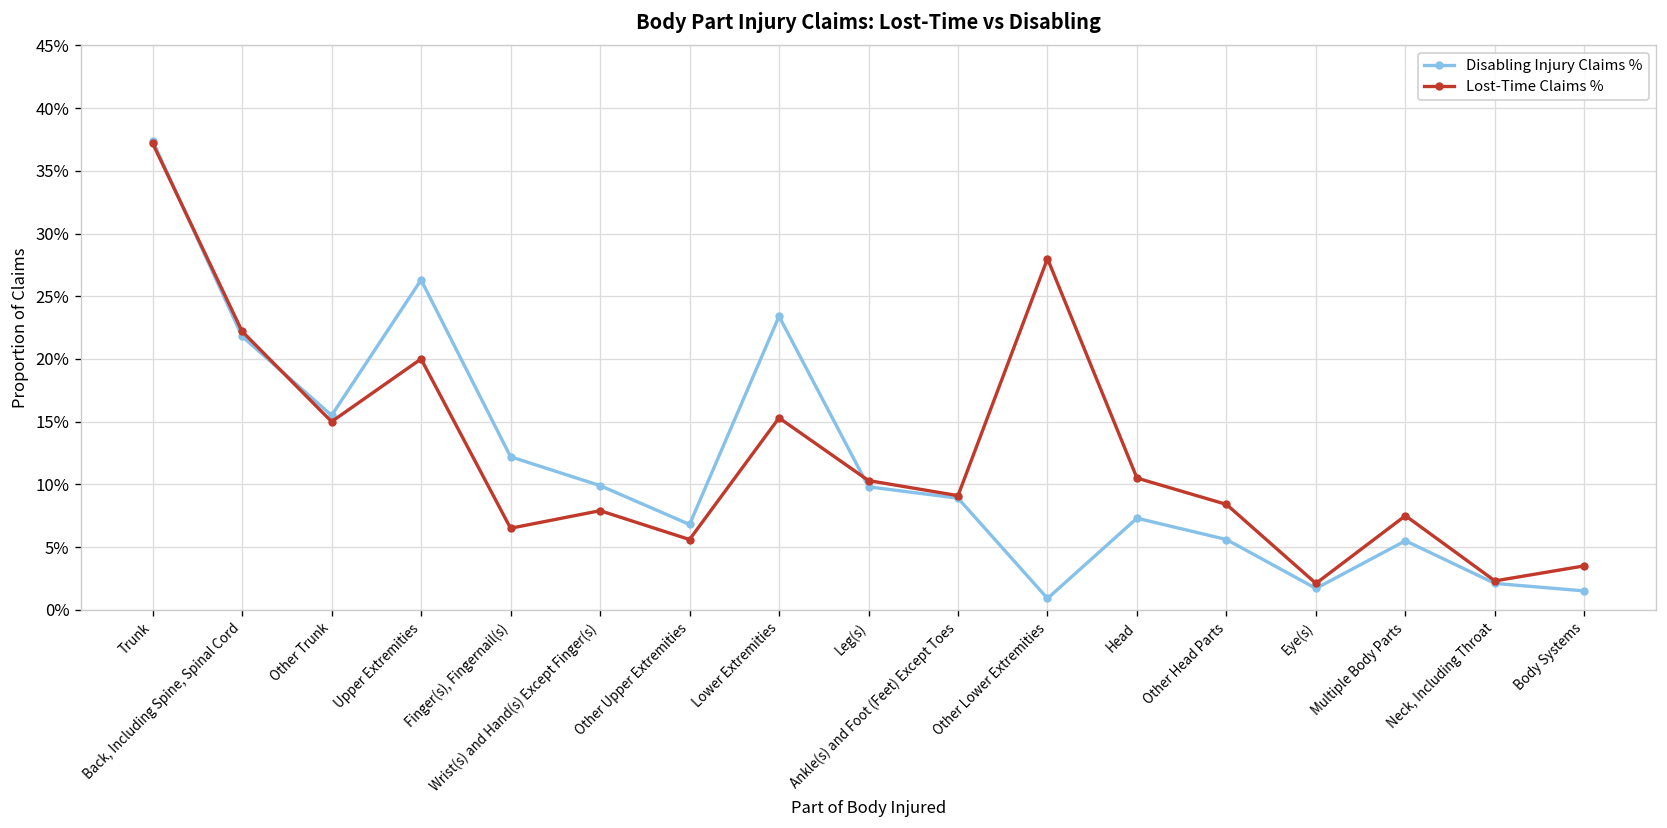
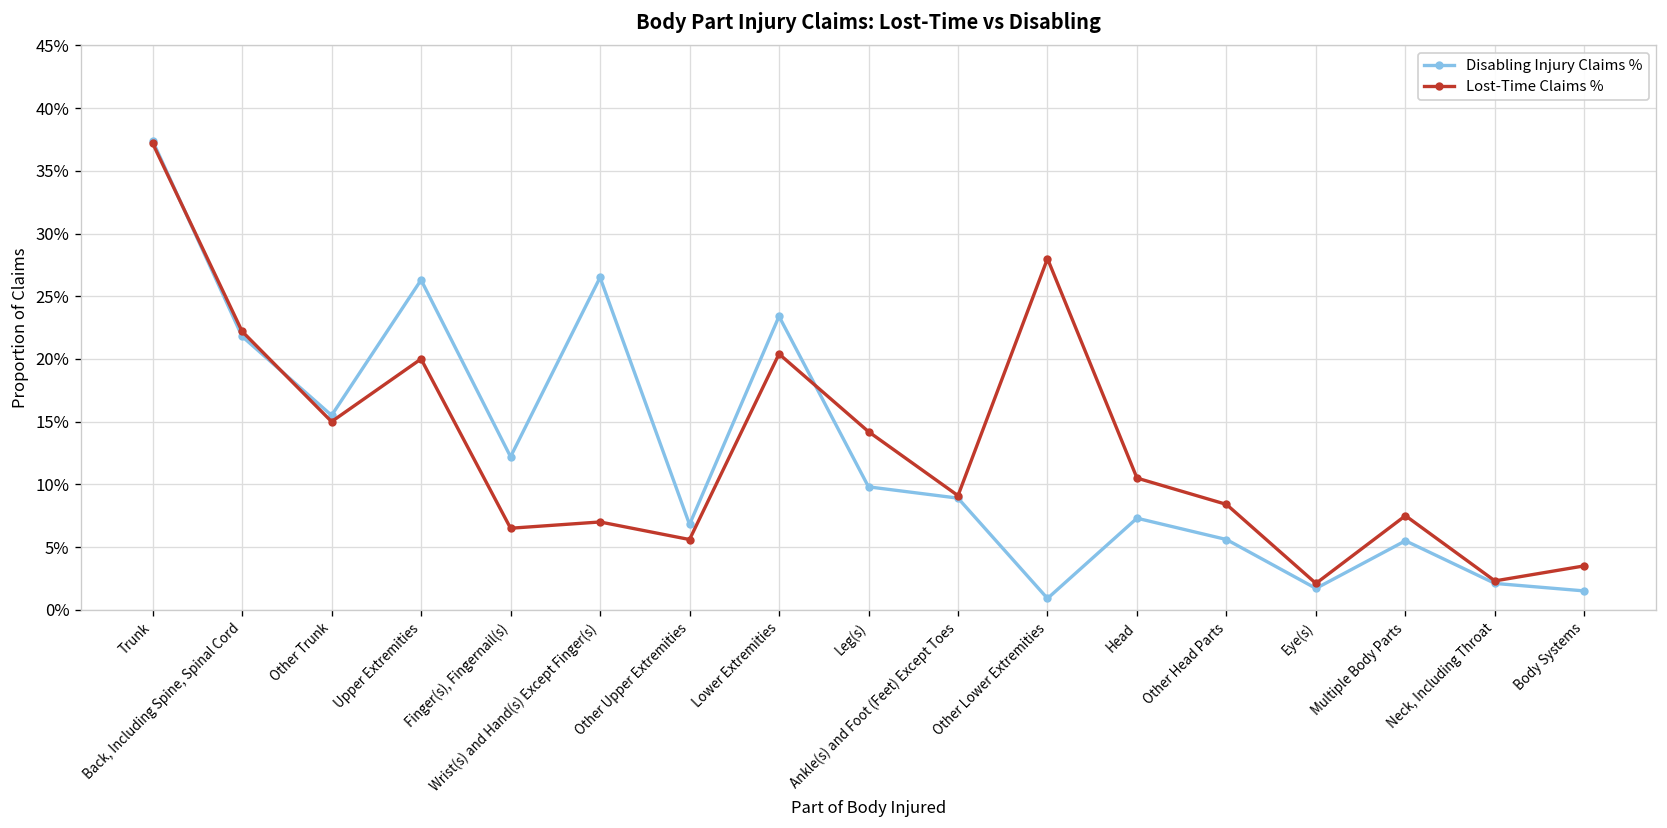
Disabling Injury Claims %, Wrist(s) and Hand(s) Except Finger(s): 9.9% -> 26.5%
Lost-Time Claims %, Wrist(s) and Hand(s) Except Finger(s): 7.9% -> 7.0%
Lost-Time Claims %, Lower Extremities: 15.3% -> 20.4%
Lost-Time Claims %, Leg(s): 10.3% -> 14.2%
